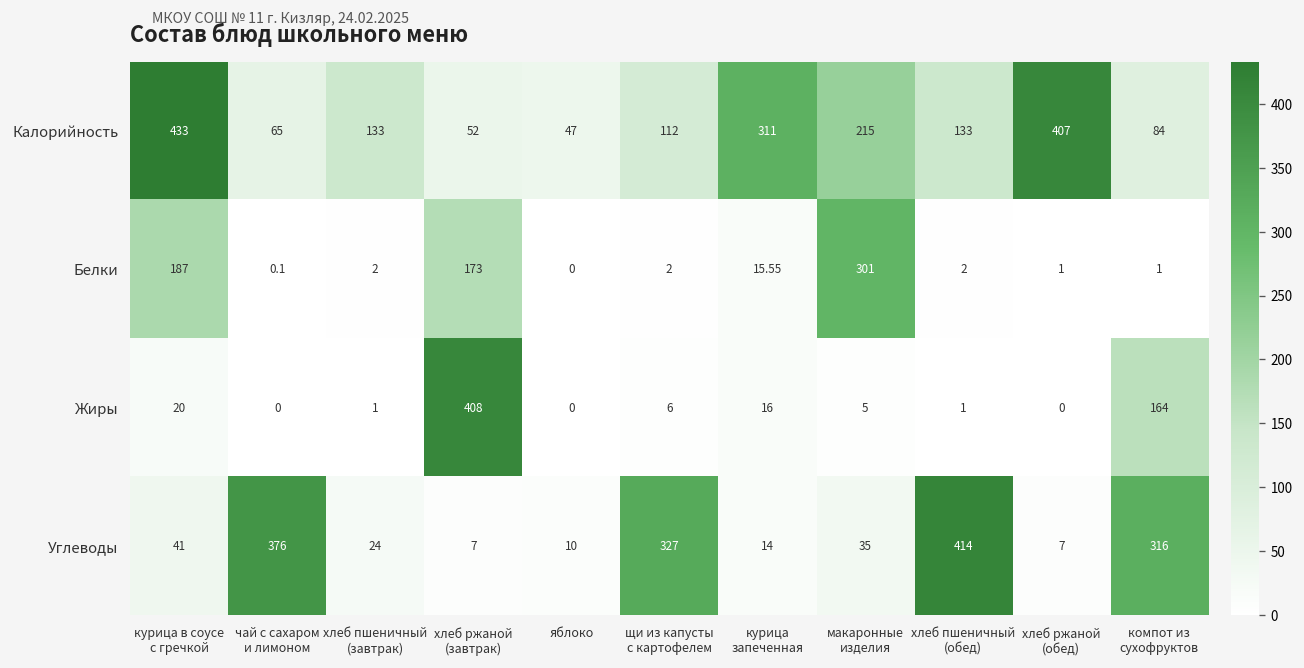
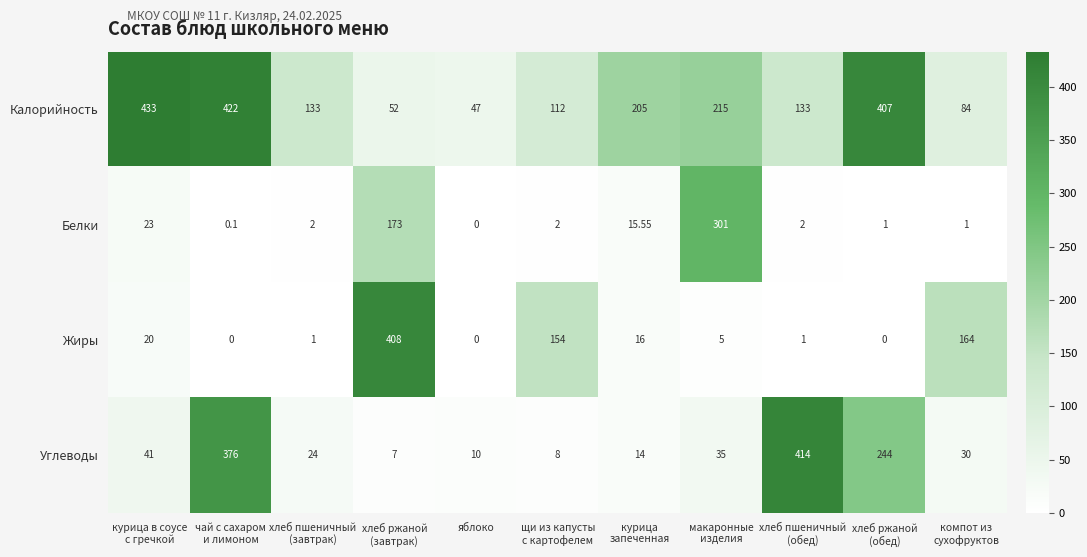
Калорийность, чай с сахаром и лимоном: 65 -> 422
Калорийность, курица запеченная: 311 -> 205
Белки, курица в соусе с гречкой: 187 -> 23
Жиры, щи из капусты с картофелем: 6 -> 154
Углеводы, щи из капусты с картофелем: 327 -> 8
Углеводы, хлеб ржаной (обед): 7 -> 244
Углеводы, компот из сухофруктов: 316 -> 30
